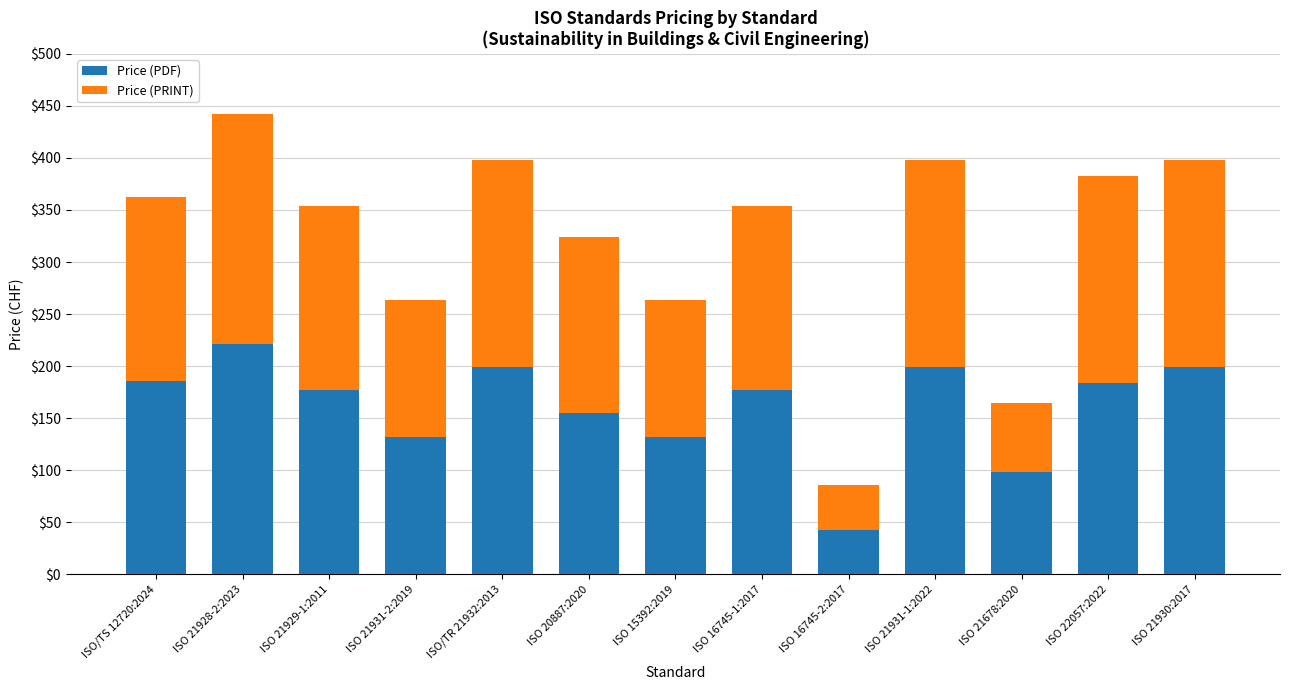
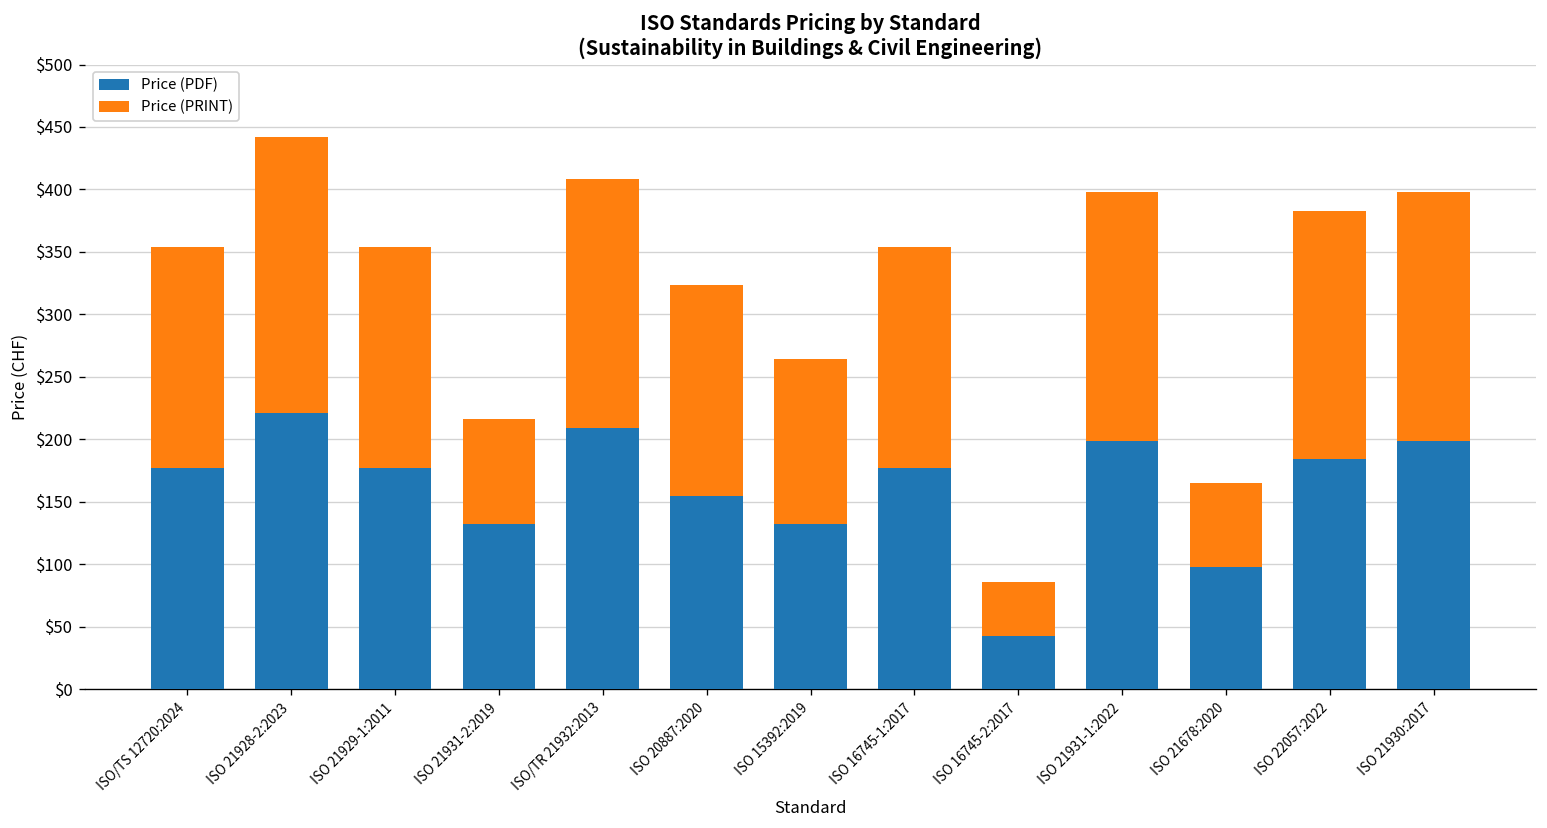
Price (PDF), ISO/TS 12720:2024: $185 -> $177
Price (PRINT), ISO 21931-2:2019: $132 -> $85
Price (PDF), ISO/TR 21932:2013: $199 -> $209
